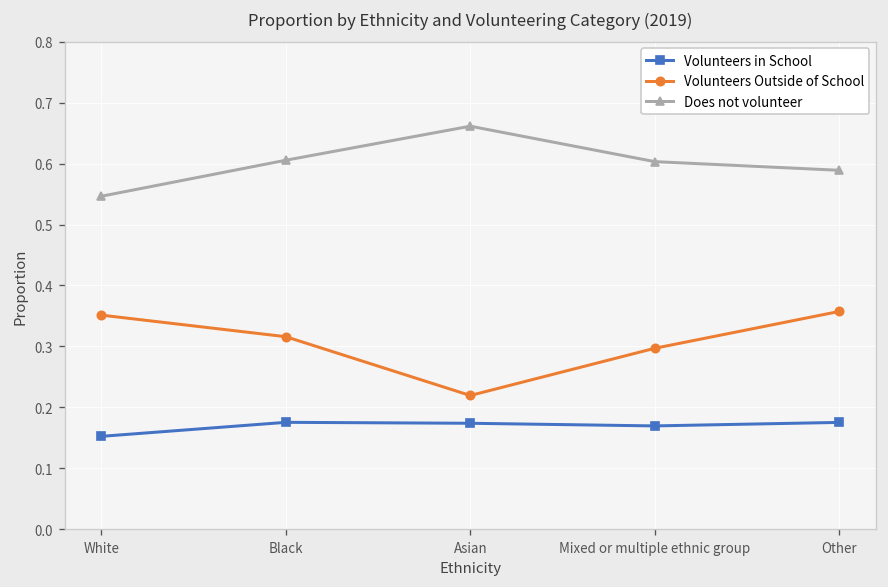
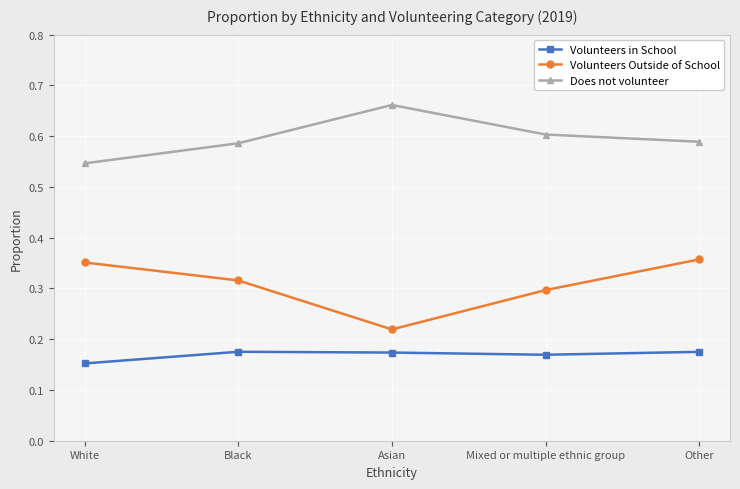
Does not volunteer, Black: 0.61 -> 0.59
